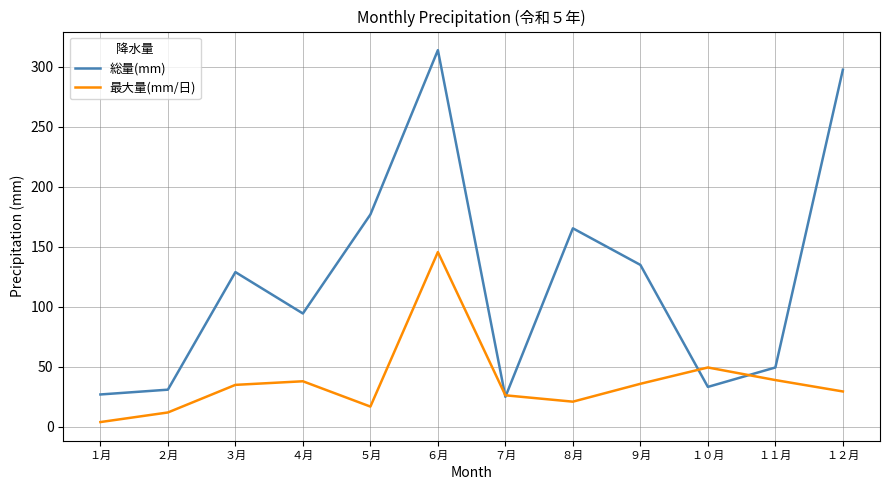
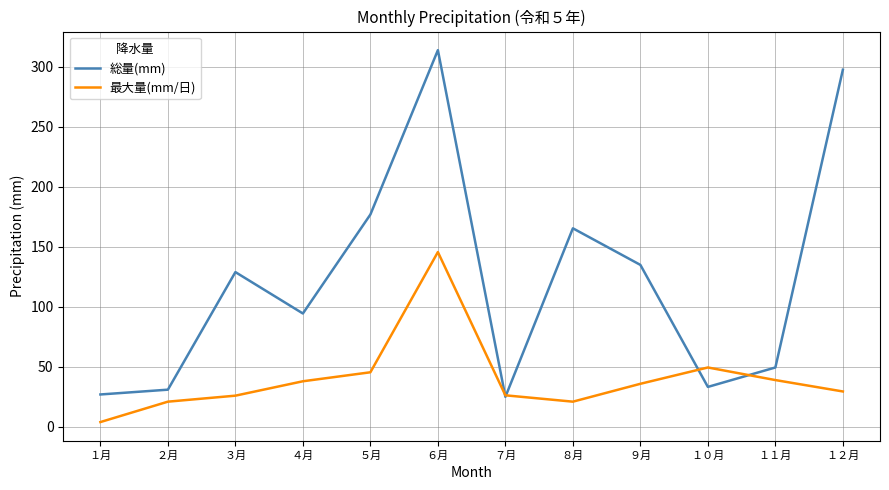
最大量(mm/日), ２月: 12 -> 21
最大量(mm/日), ３月: 35 -> 26
最大量(mm/日), ５月: 17 -> 46
